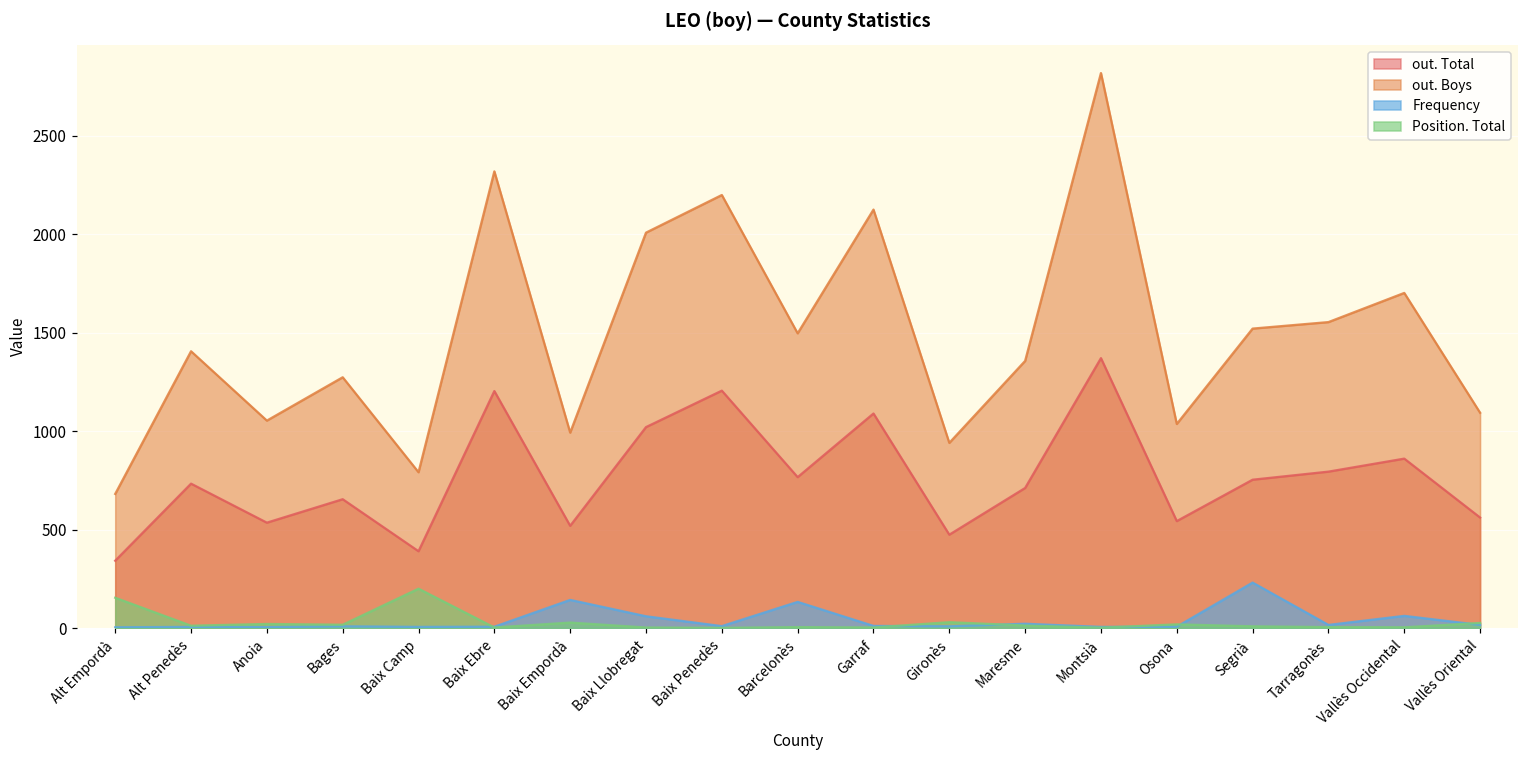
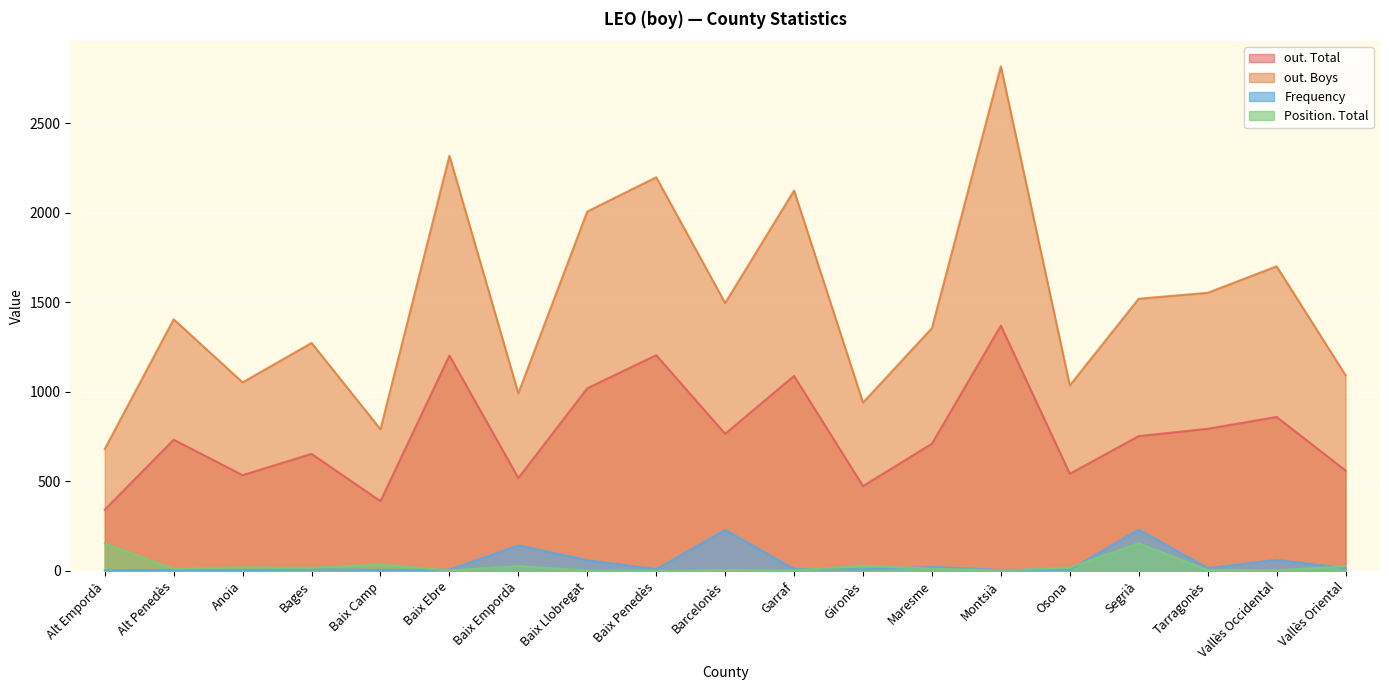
Position. Total, Baix Camp: 200 -> 40
Frequency, Barcelonès: 130 -> 230
Position. Total, Segrià: 10 -> 160
